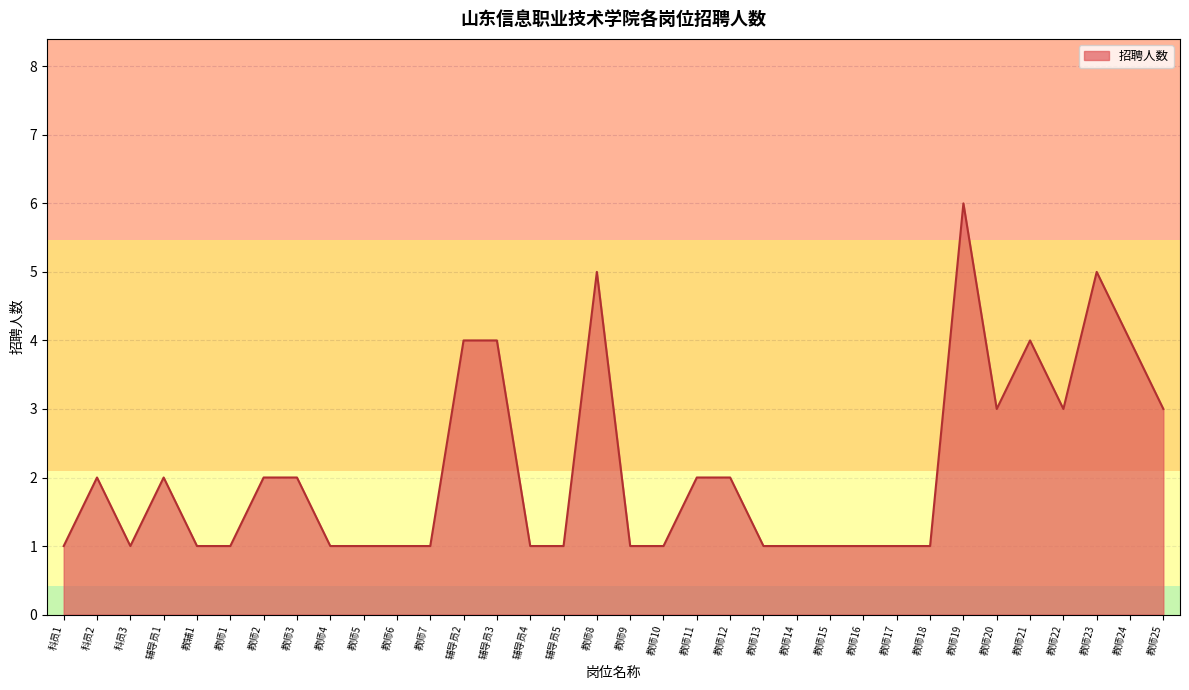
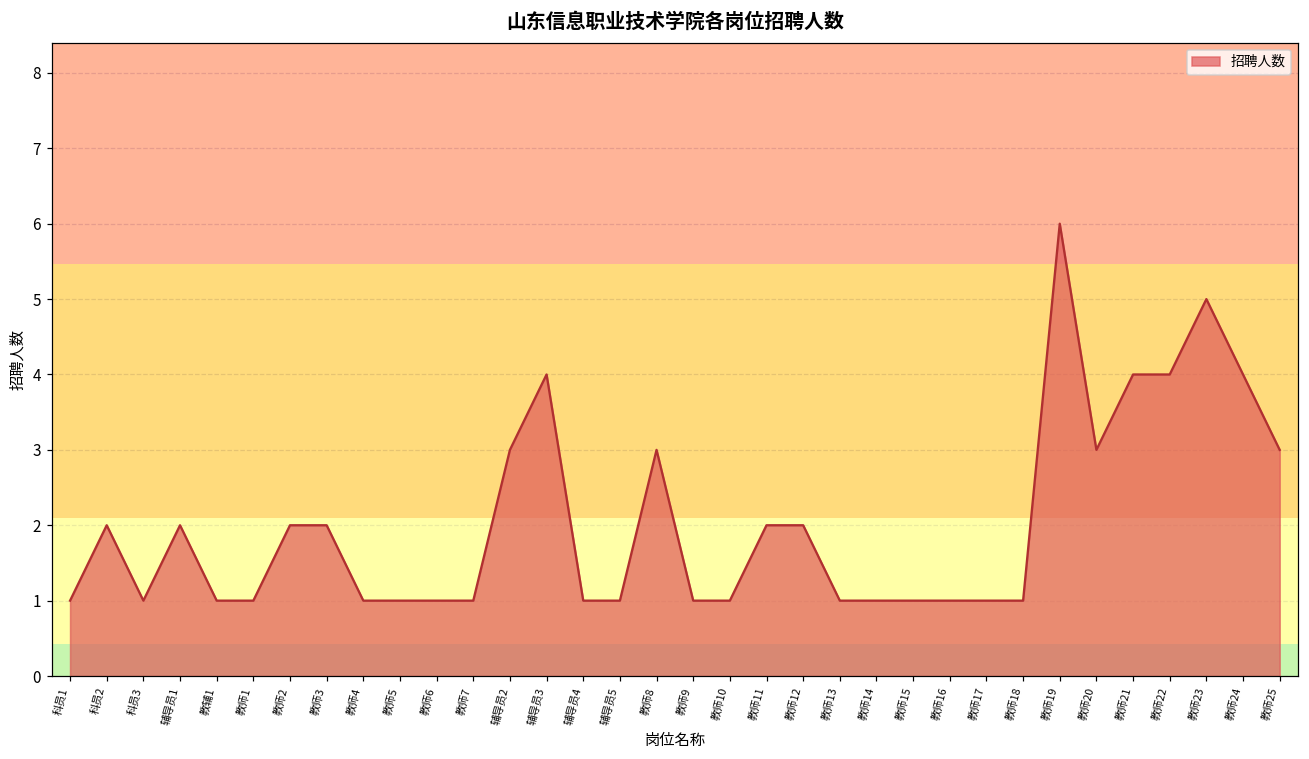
辅导员2: 4 -> 3
教师8: 5 -> 3
教师22: 3 -> 4
